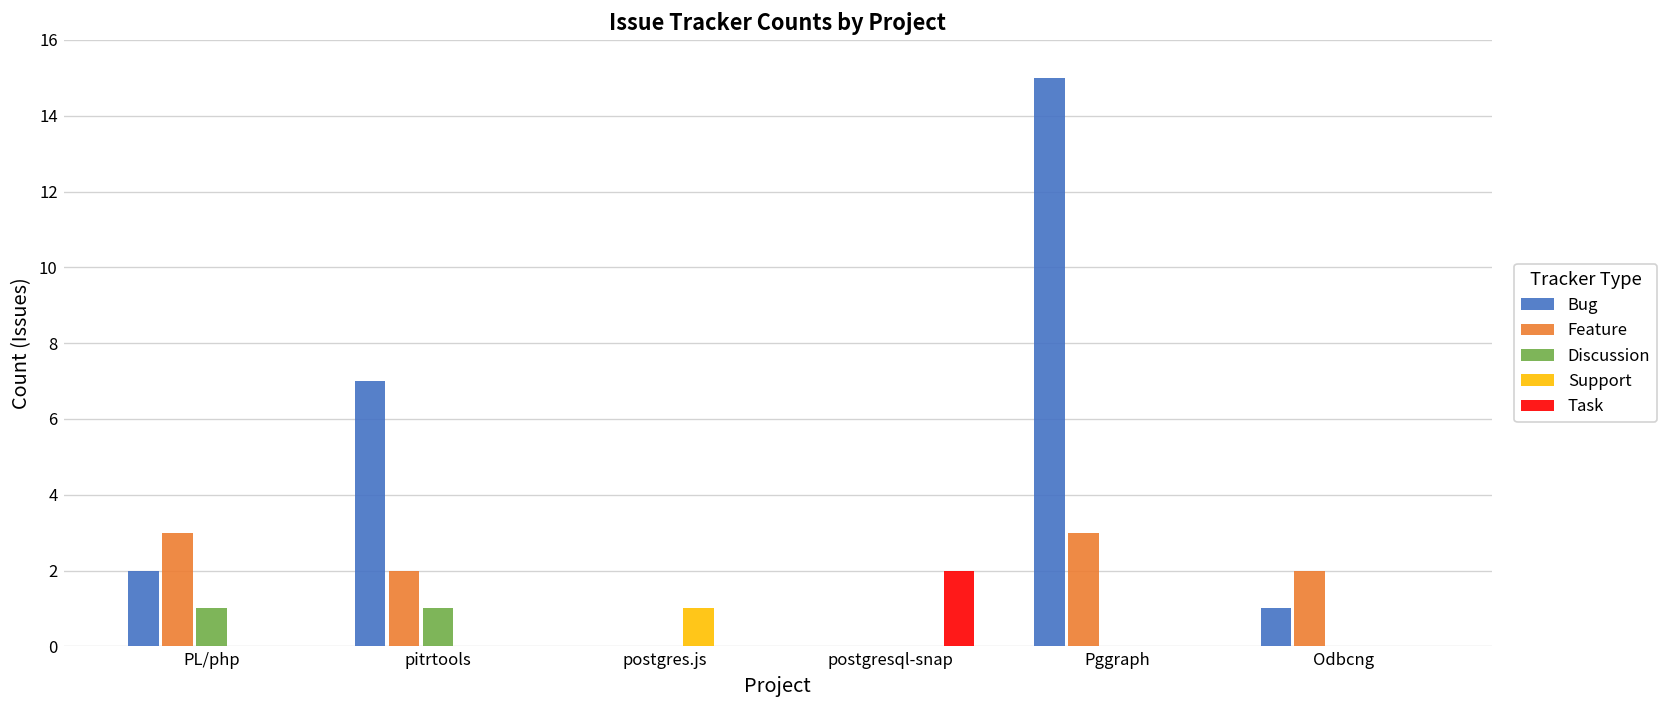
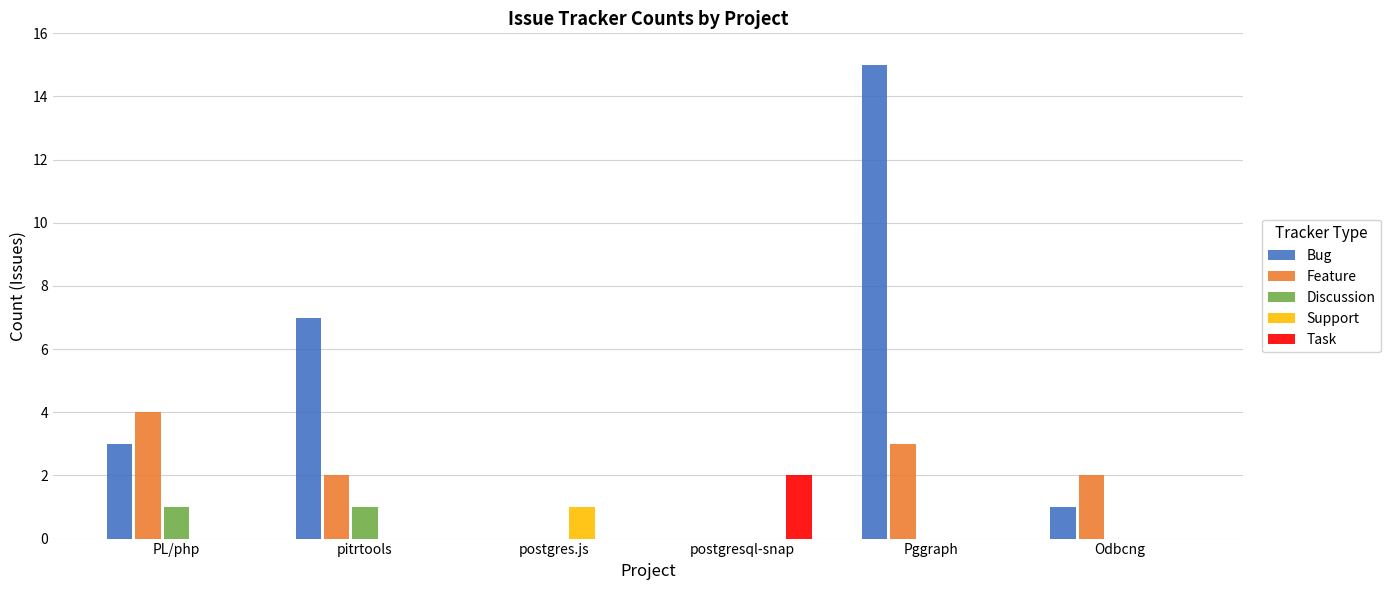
Bug, PL/php: 2 -> 3
Feature, PL/php: 3 -> 4
